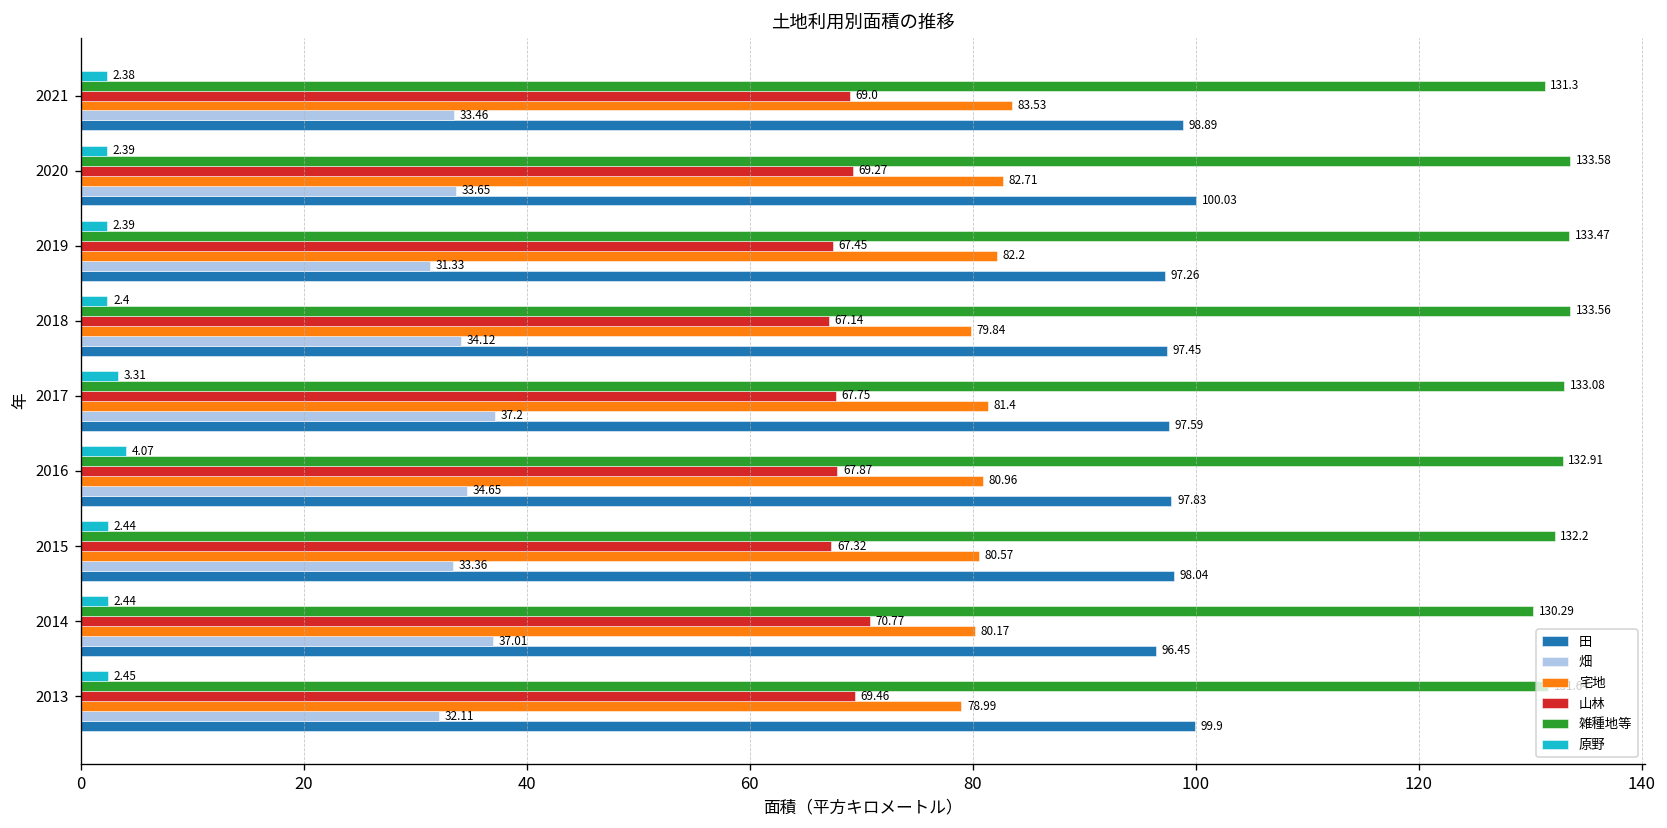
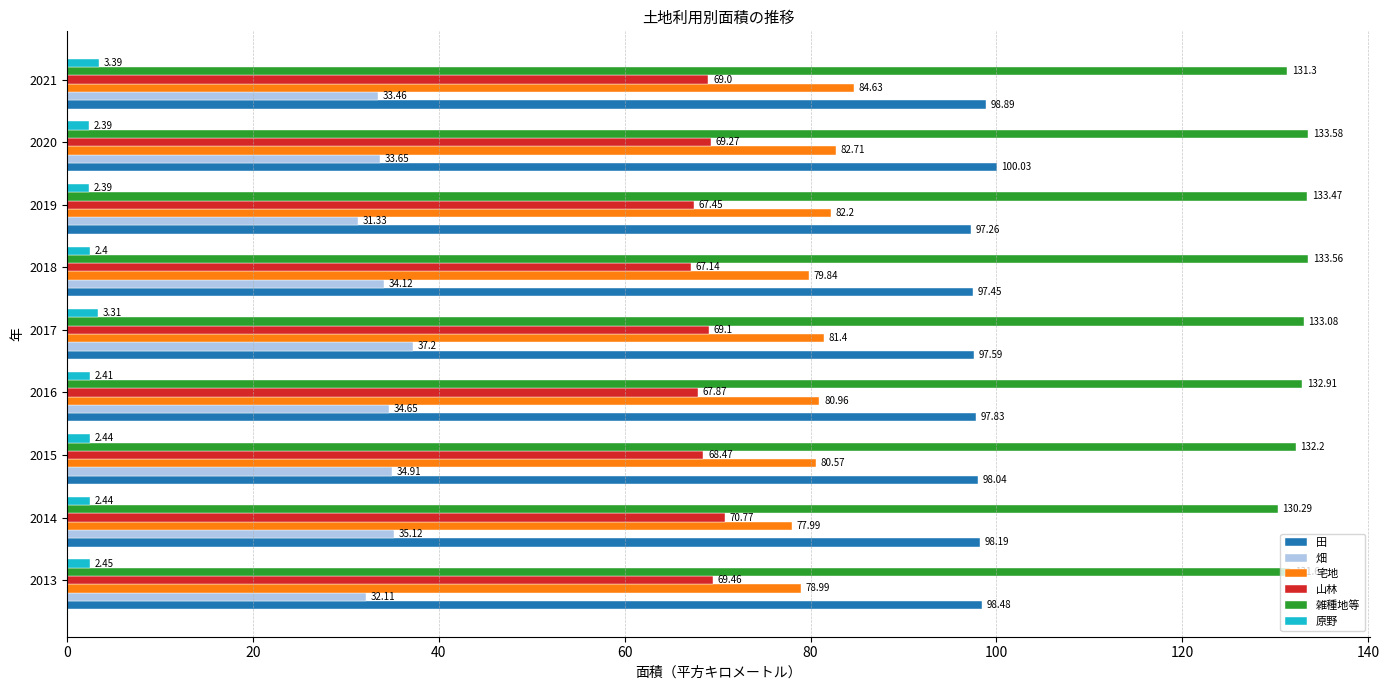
原野, 2021: 2.38 -> 3.39
宅地, 2021: 83.53 -> 84.63
山林, 2017: 67.75 -> 69.1
原野, 2016: 4.07 -> 2.41
山林, 2015: 67.32 -> 68.47
畑, 2015: 33.36 -> 34.91
宅地, 2014: 80.17 -> 77.99
畑, 2014: 37.01 -> 35.12
田, 2014: 96.45 -> 98.19
田, 2013: 99.9 -> 98.48
